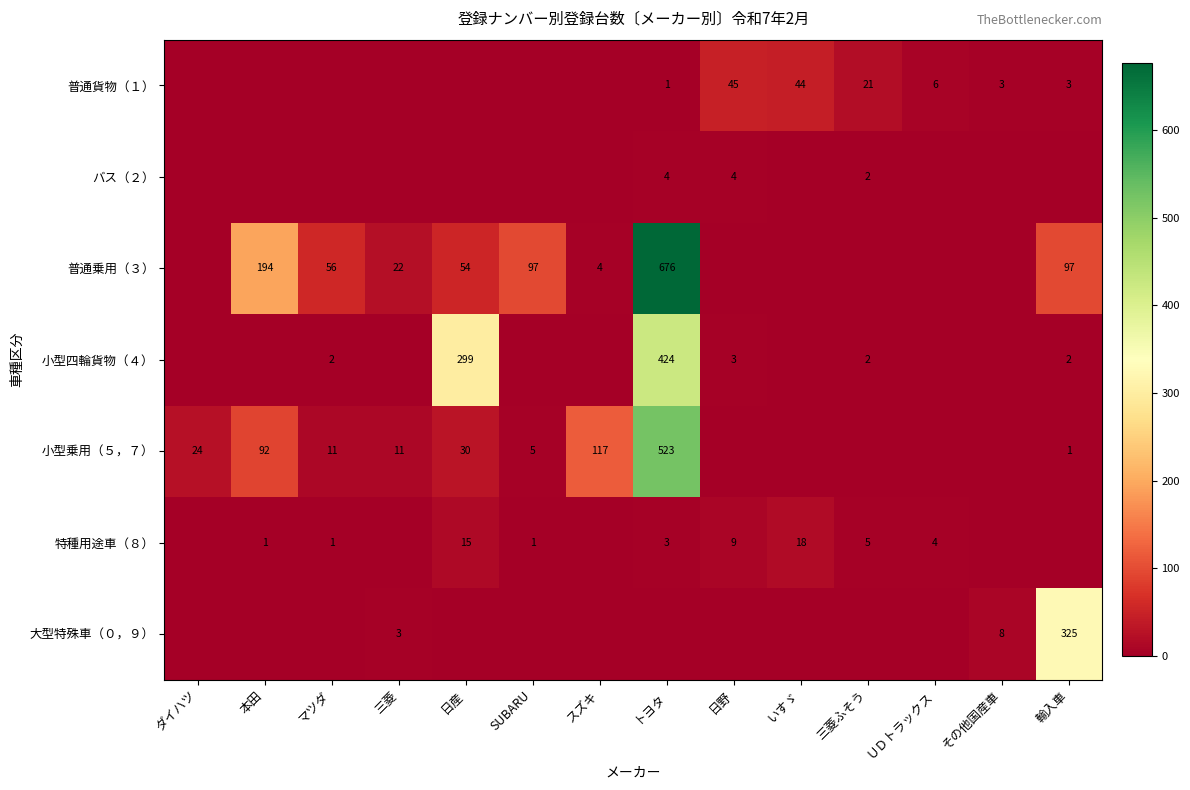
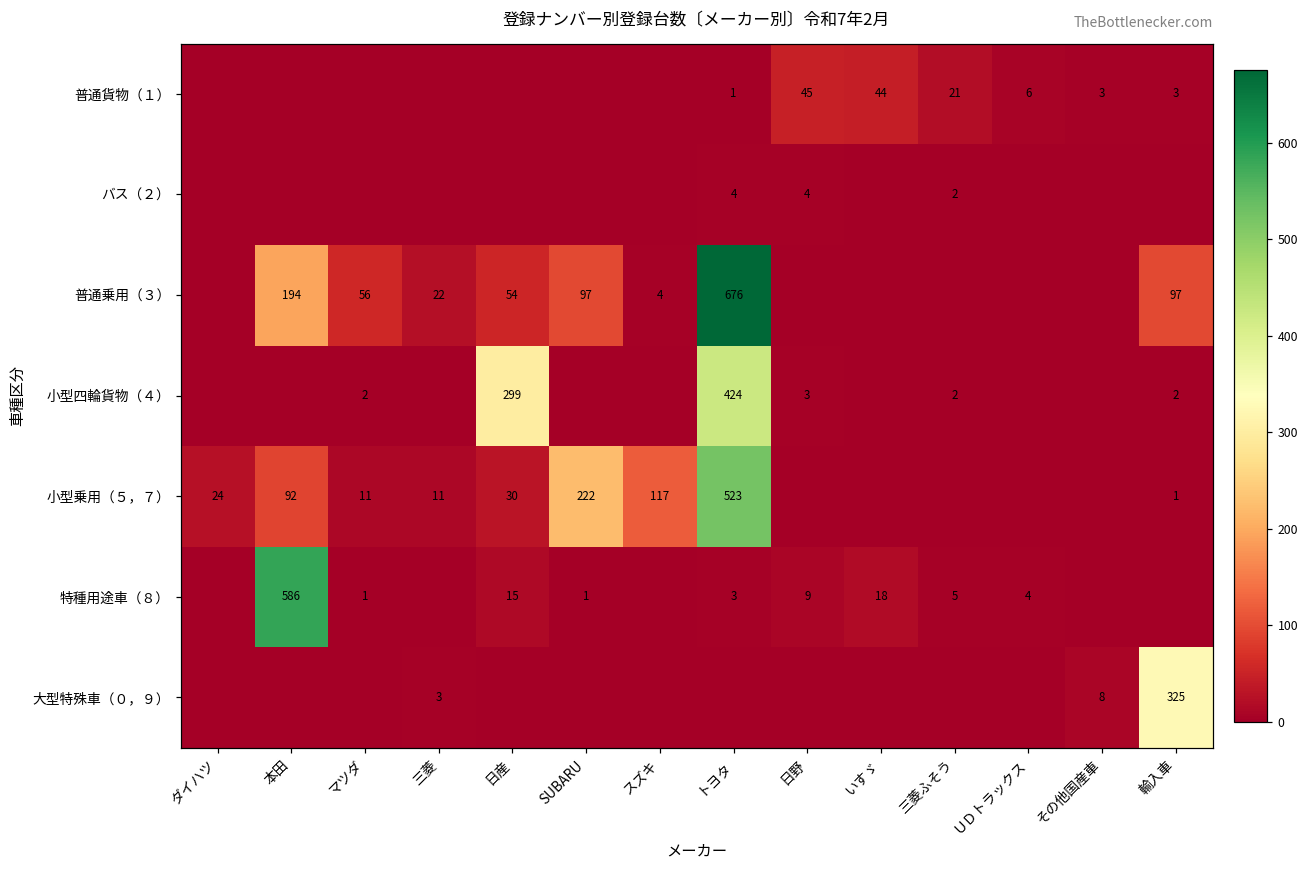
小型乗用（５，７）, SUBARU: 5 -> 222
特種用途車（８）, 本田: 1 -> 586
